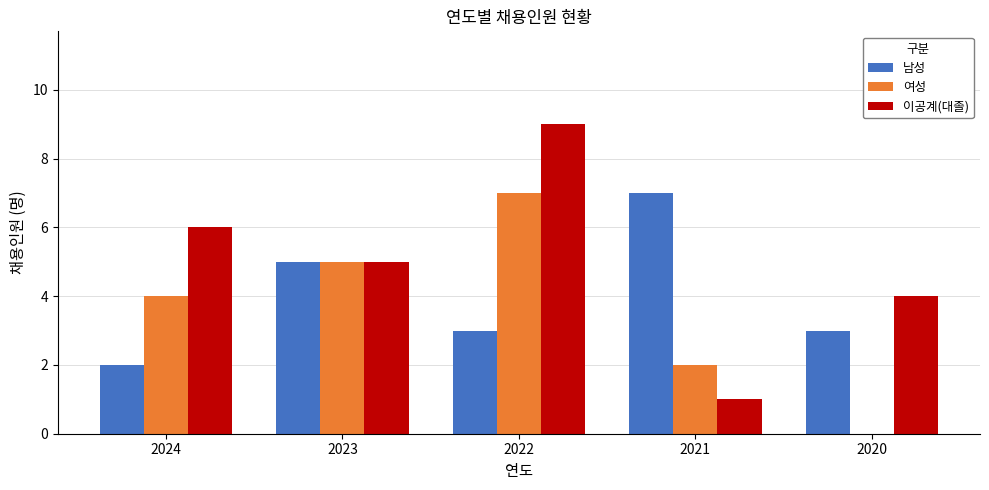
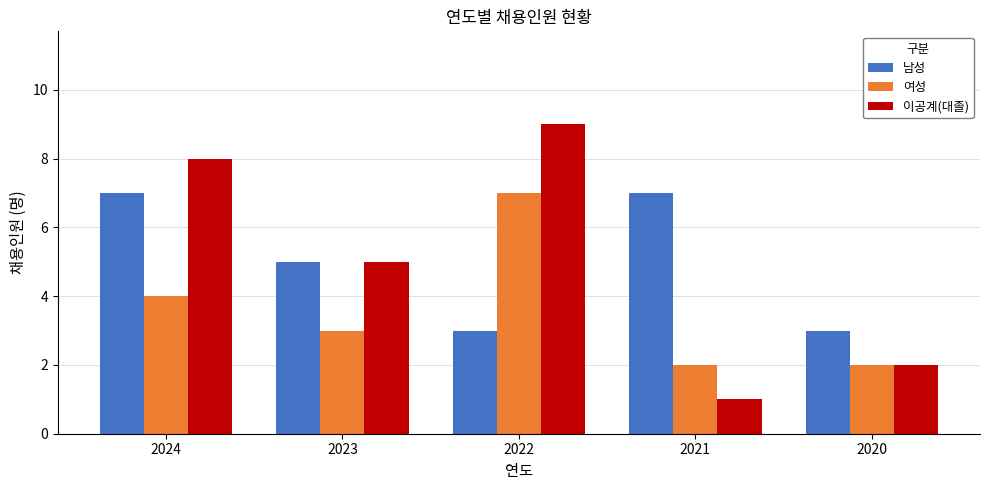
남성, 2024: 2 -> 7
이공계(대졸), 2024: 6 -> 8
여성, 2023: 5 -> 3
여성, 2020: 0 -> 2
이공계(대졸), 2020: 4 -> 2
